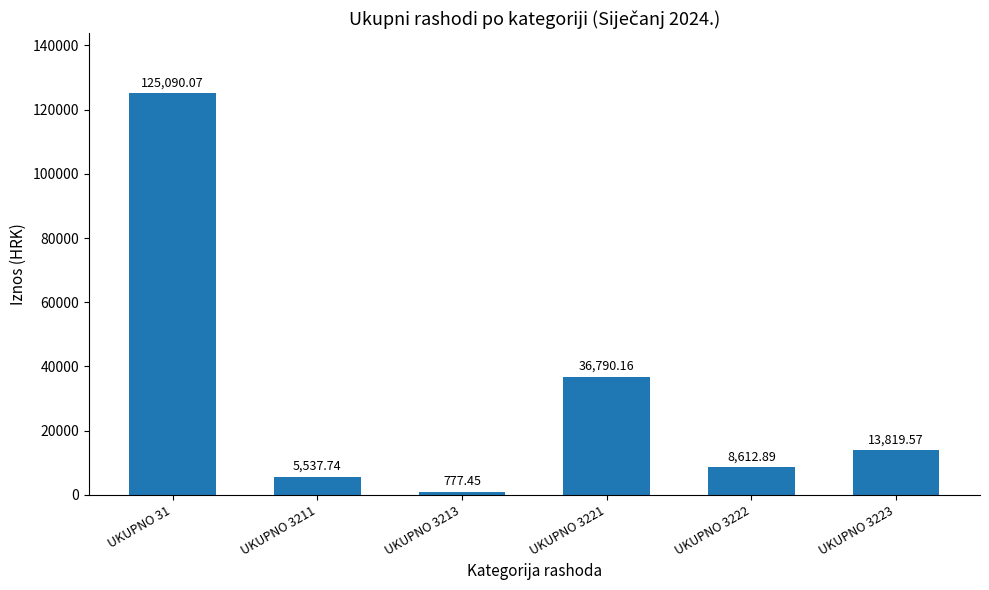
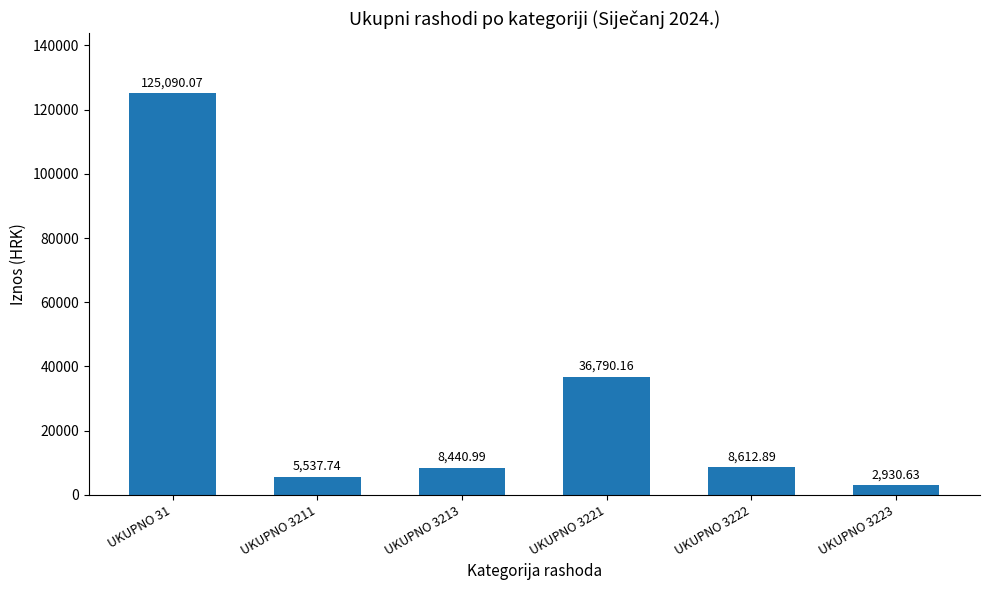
UKUPNO 3213: 777.45 -> 8,440.99
UKUPNO 3223: 13,819.57 -> 2,930.63
